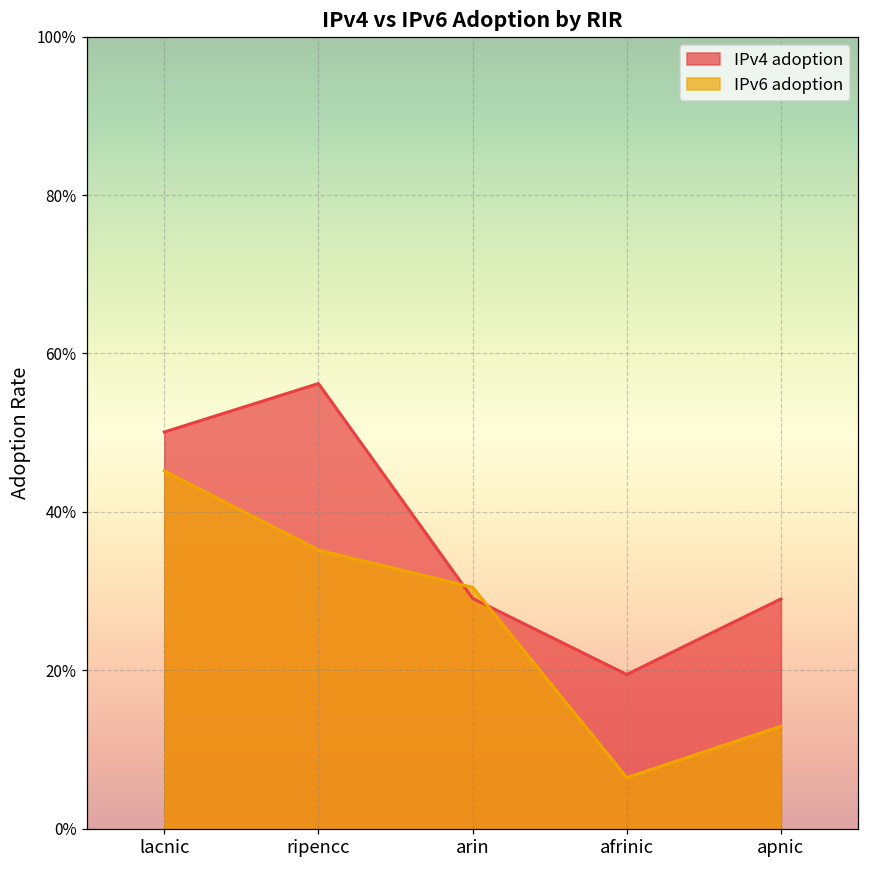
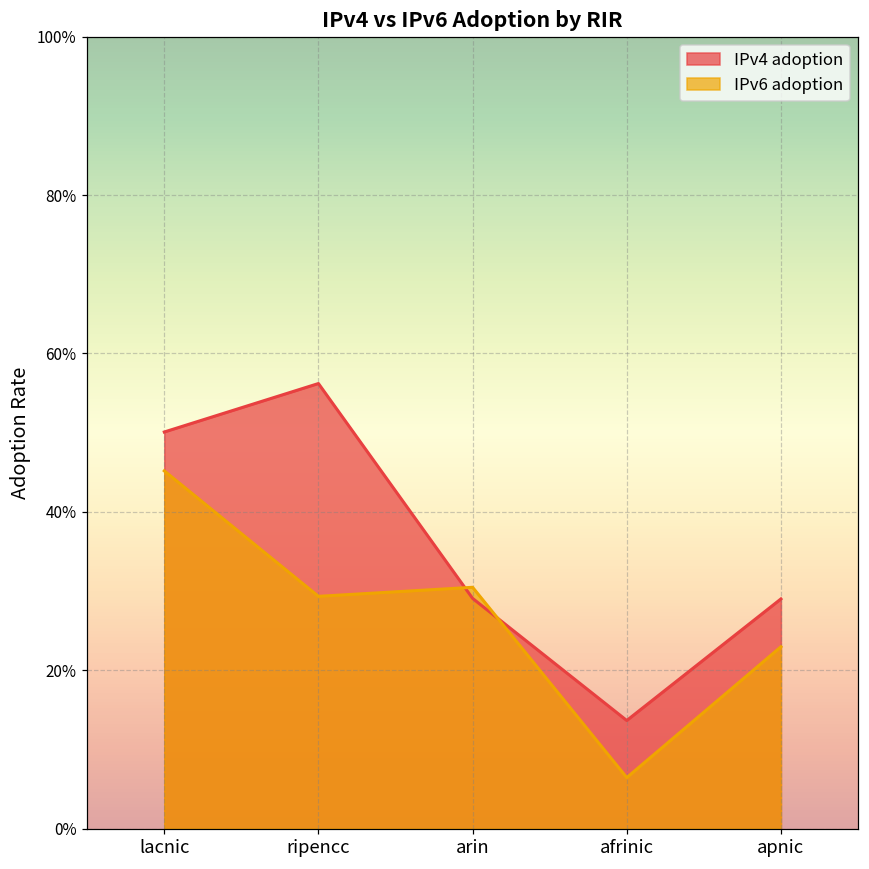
IPv6 adoption, ripencc: 35% -> 29%
IPv4 adoption, afrinic: 19% -> 14%
IPv6 adoption, apnic: 13% -> 23%
